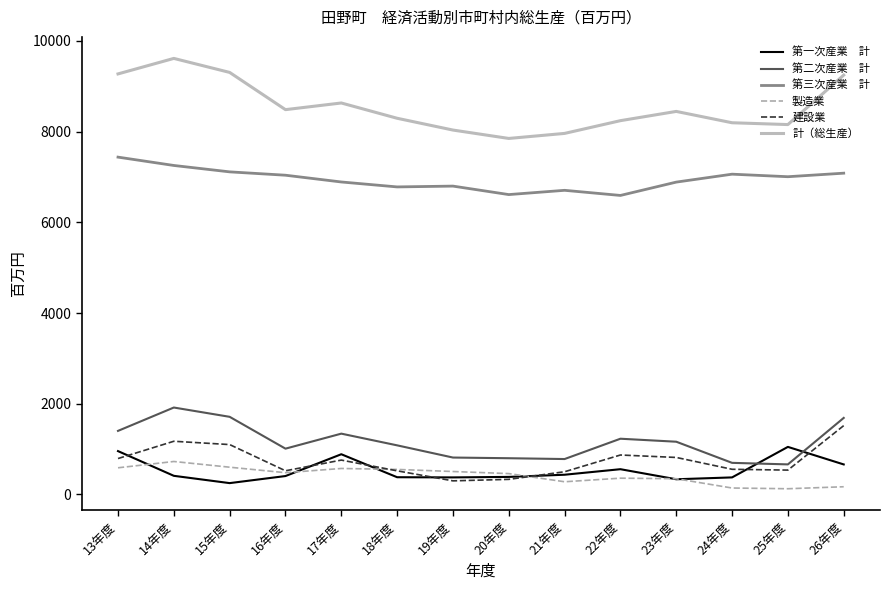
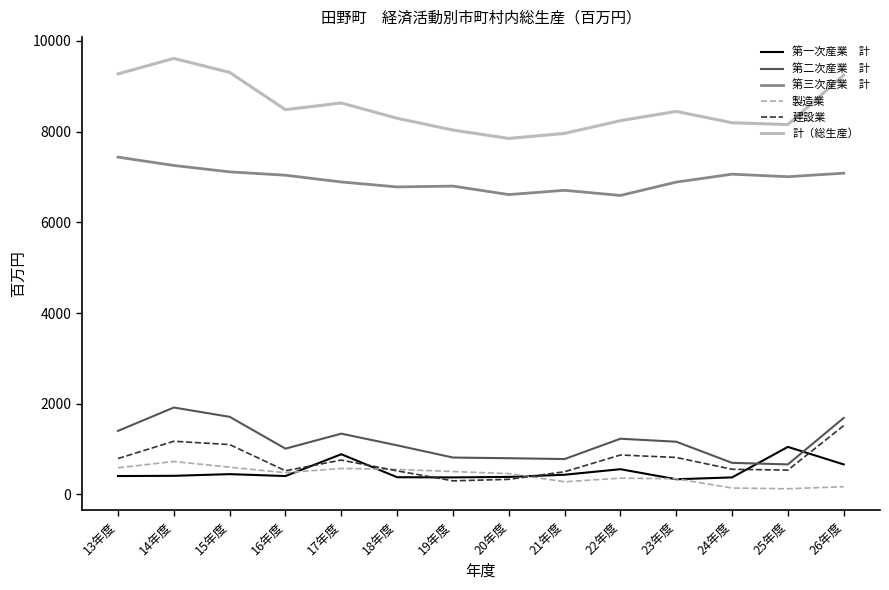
第一次産業 計, 13年度: 1000 -> 400
第一次産業 計, 15年度: 300 -> 400
